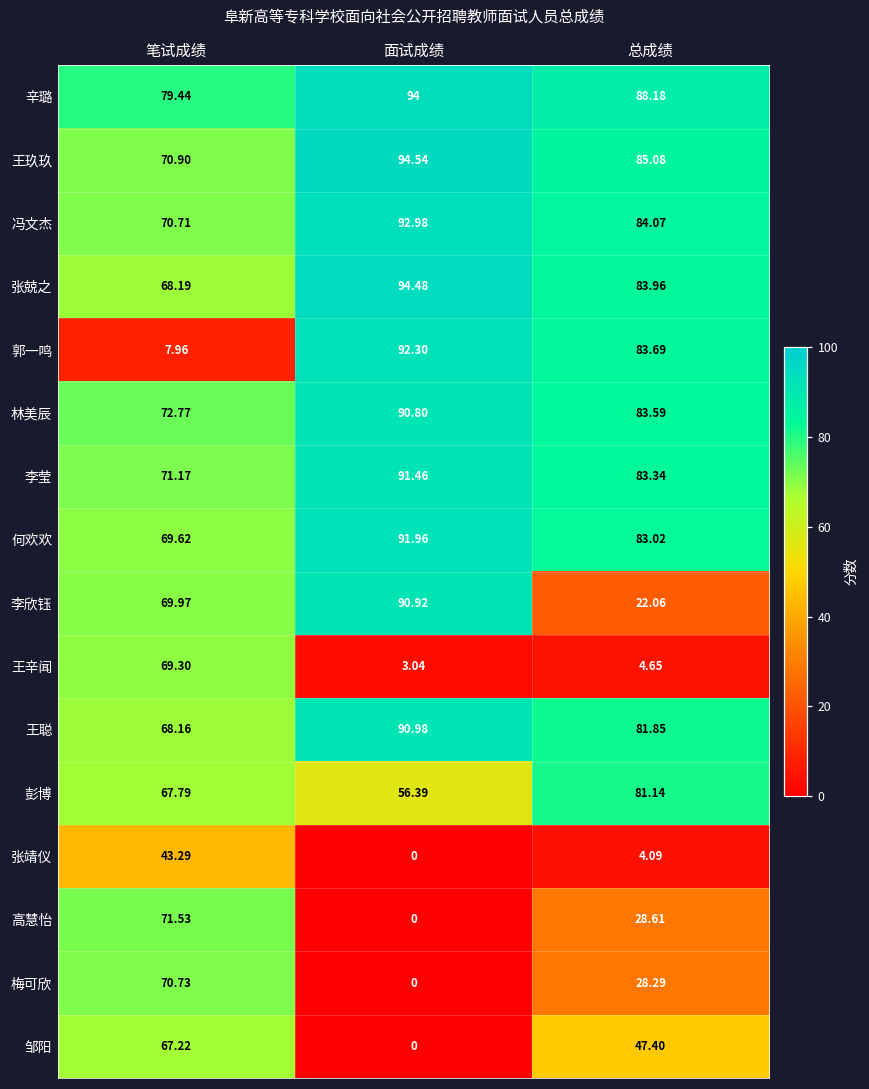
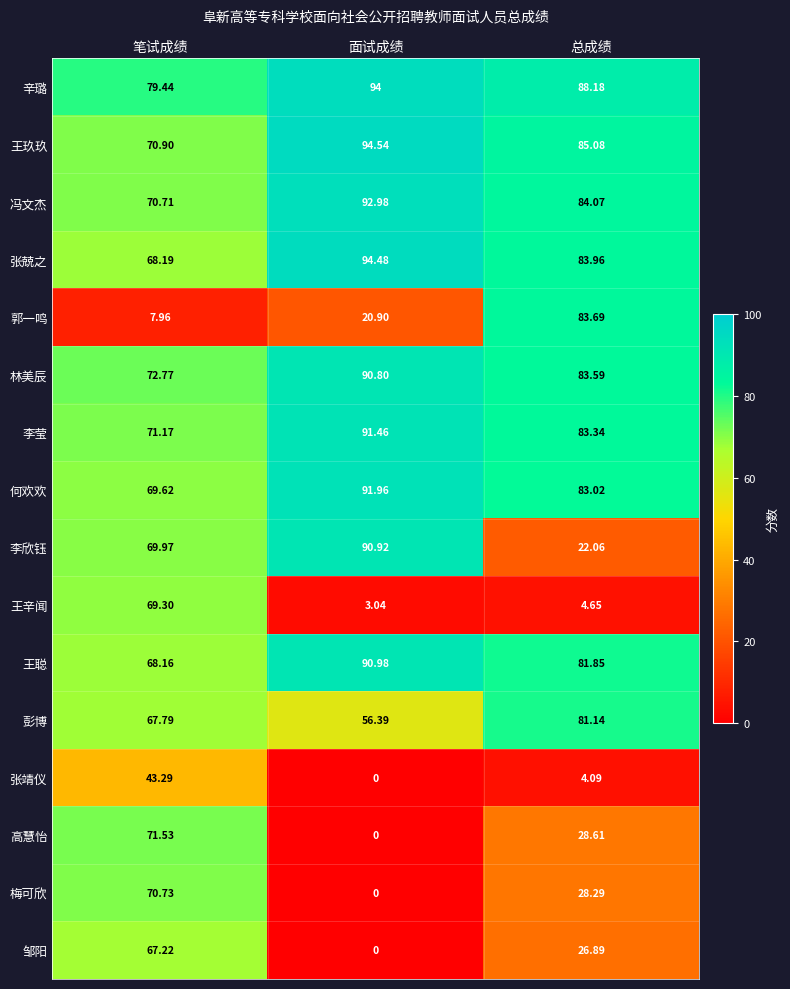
郭一鸣, 面试成绩: 92.30 -> 20.90
邹阳, 总成绩: 47.40 -> 26.89
